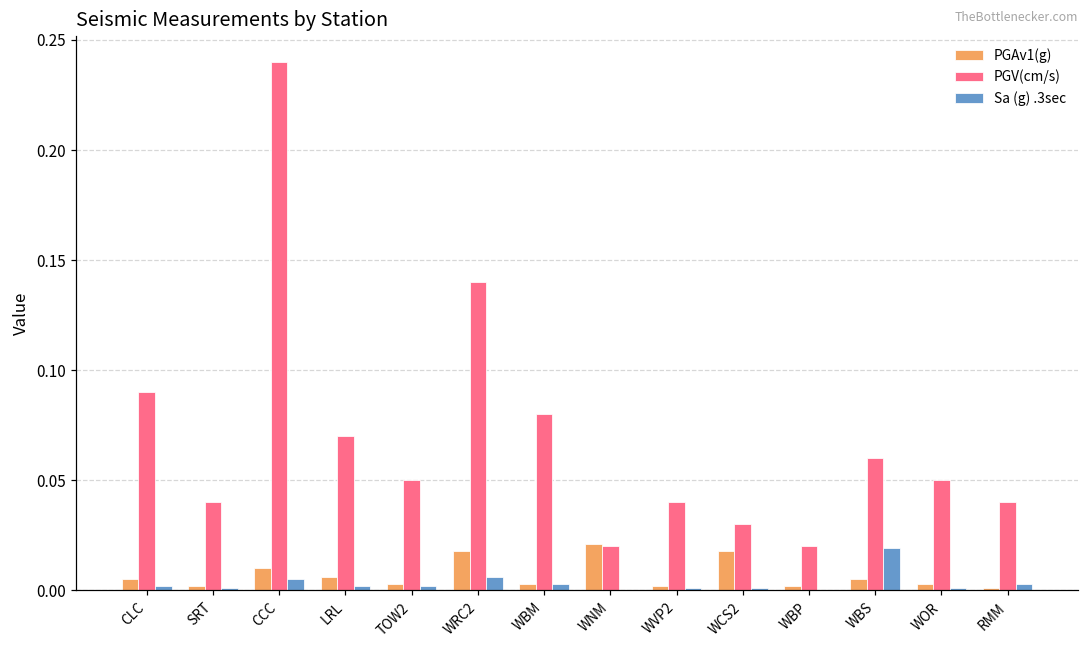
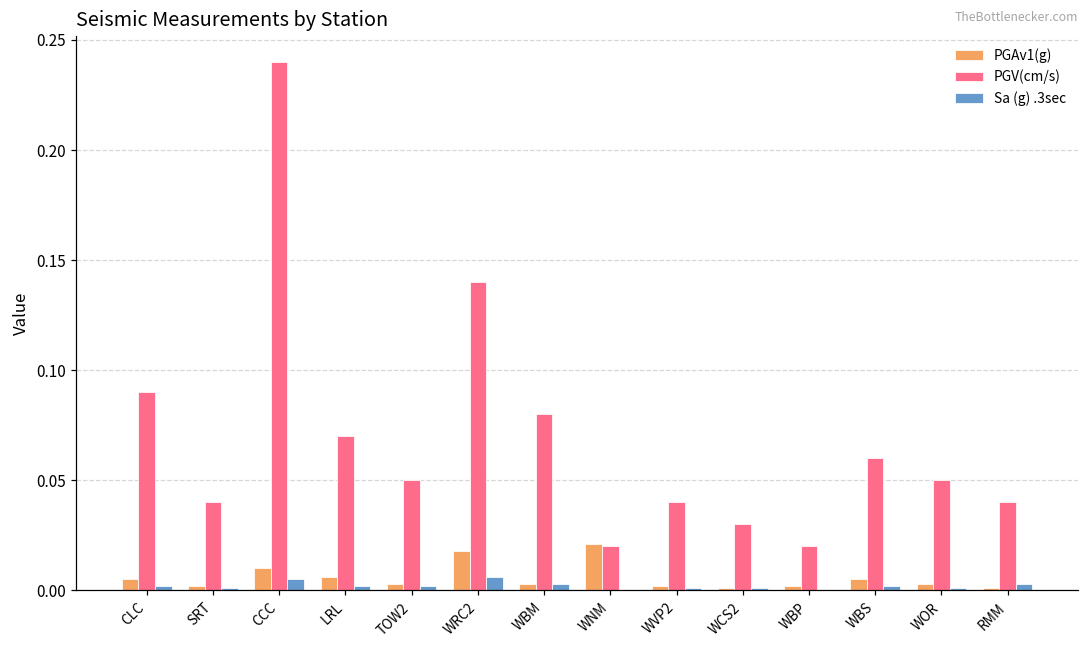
PGAv1(g), WCS2: 0.018 -> 0.001
Sa (g) .3sec, WBS: 0.019 -> 0.002
